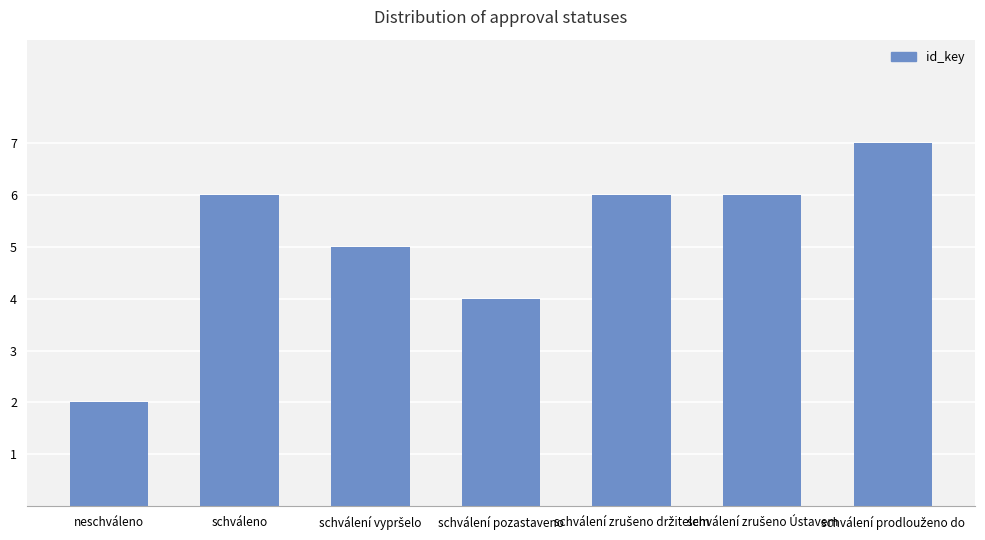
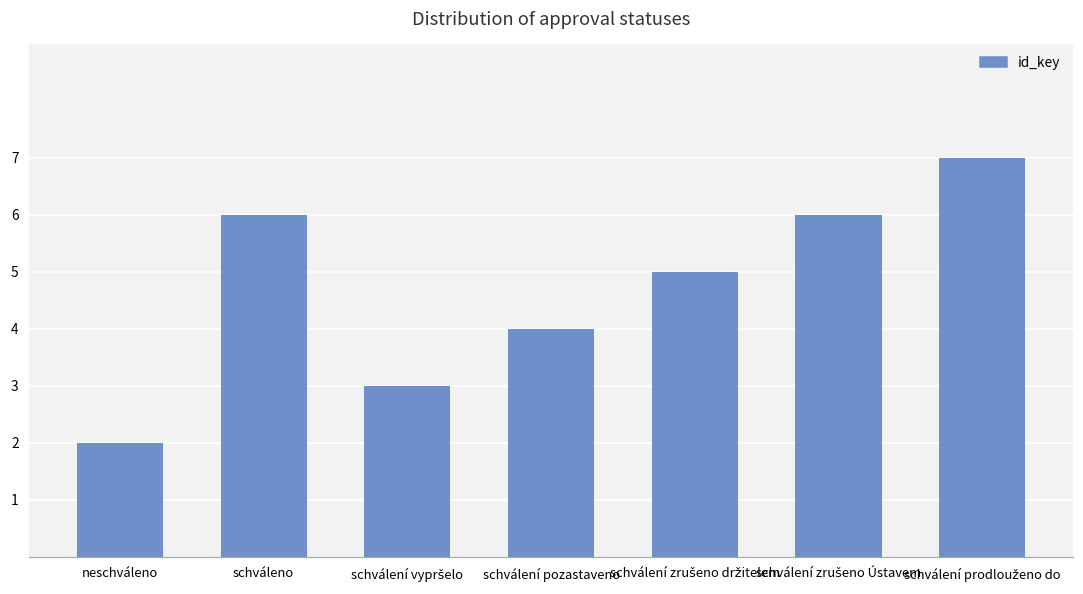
schválení vypršelo: 5 -> 3
schválení zrušeno držitelem: 6 -> 5
